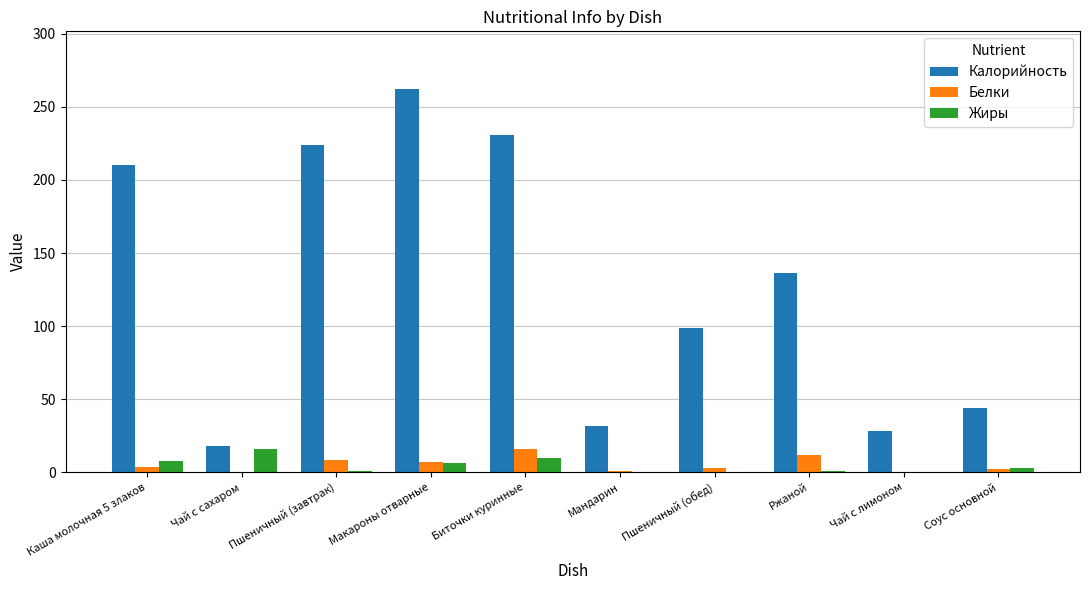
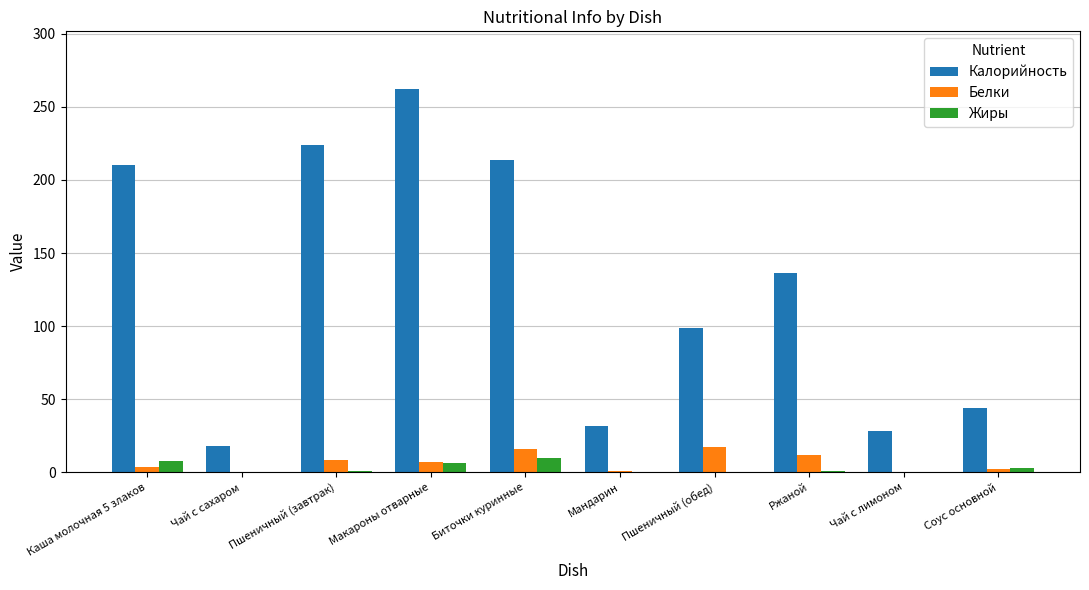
Жиры, Чай с сахаром: 16 -> 0
Калорийность, Биточки куринные: 231 -> 214
Белки, Пшеничный (обед): 3 -> 17
